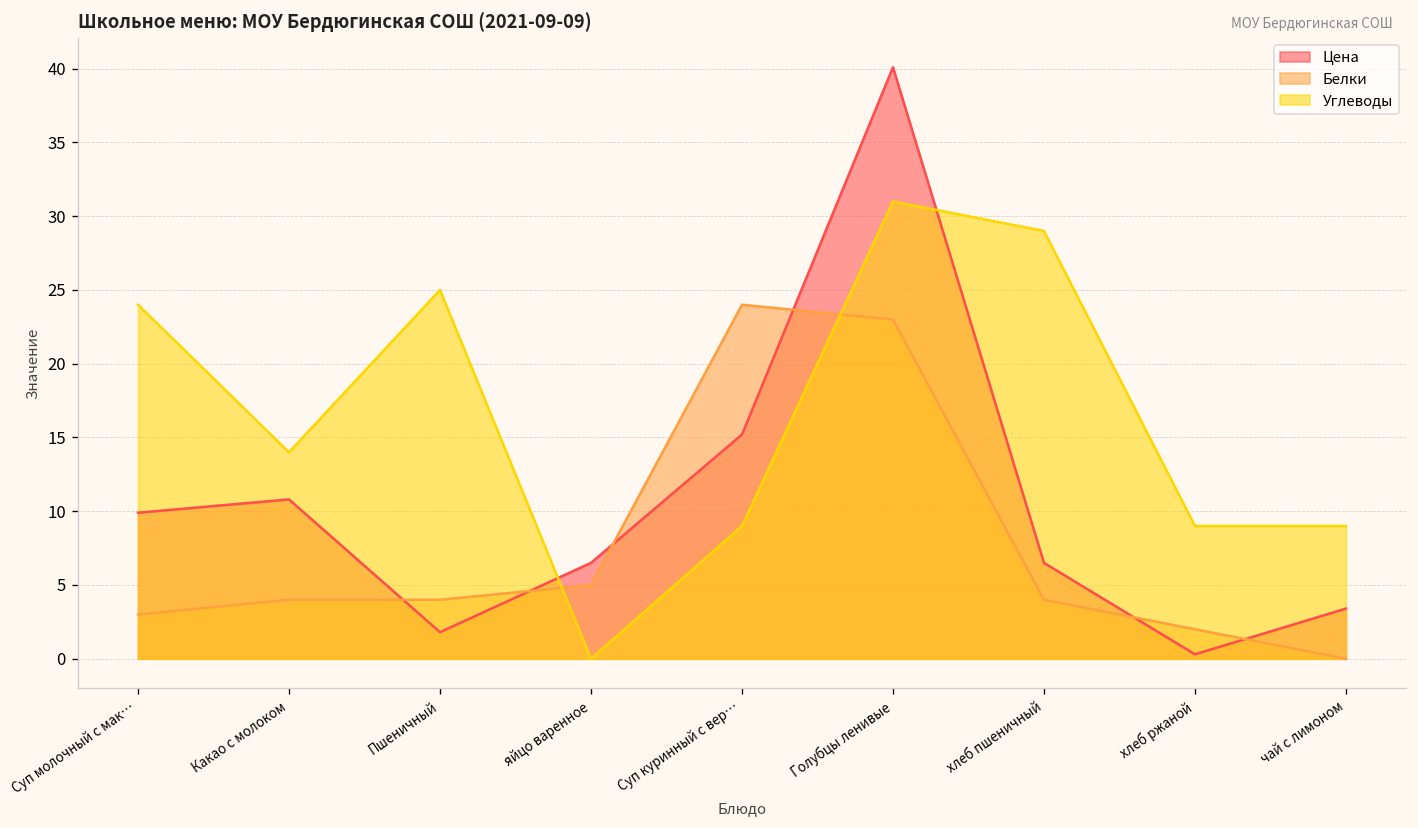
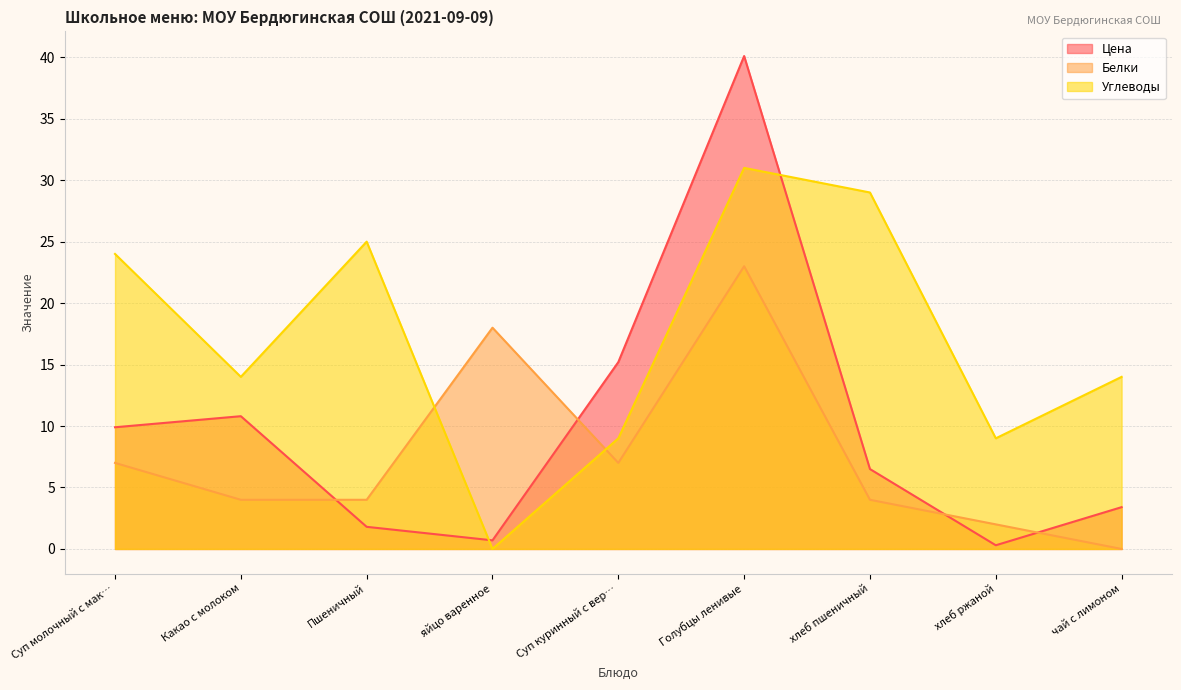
Белки, Суп молочный с мак…: 3 -> 7
Цена, яйцо варенное: 6.5 -> 0.7
Белки, яйцо варенное: 5 -> 18
Белки, Суп куринный с вер…: 24 -> 7
Углеводы, чай с лимоном: 9 -> 14
